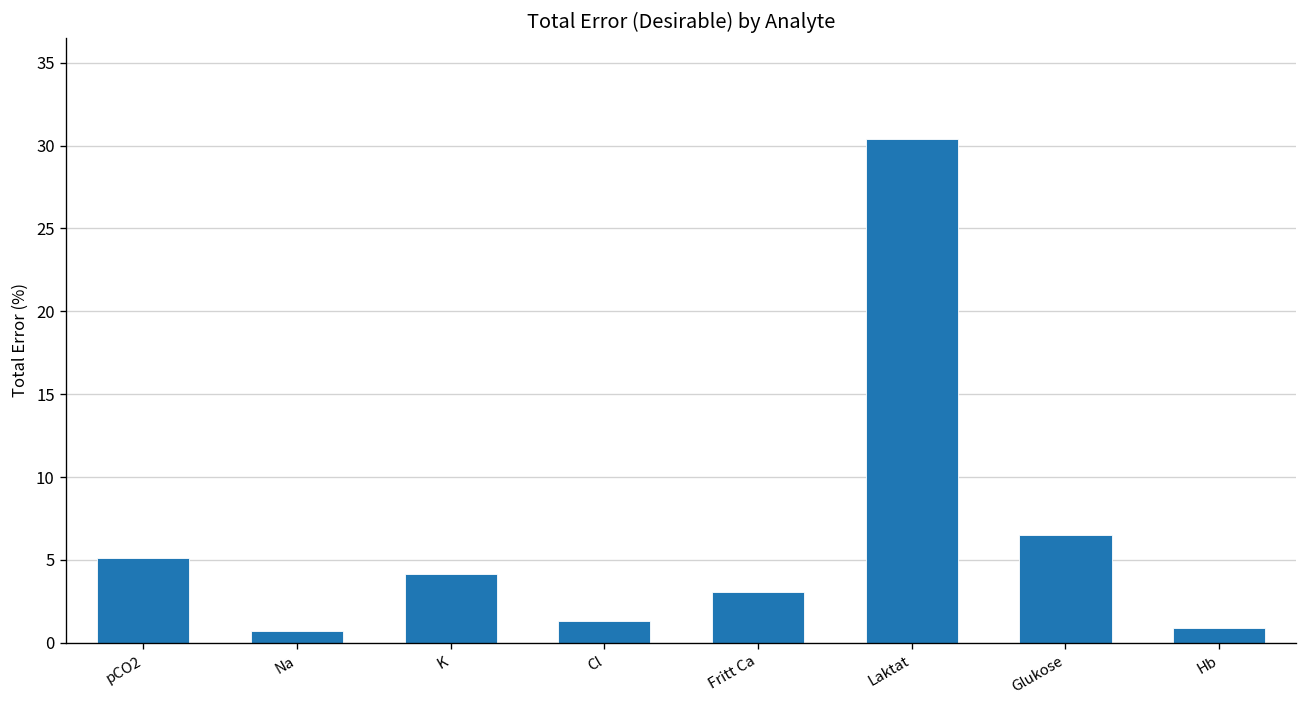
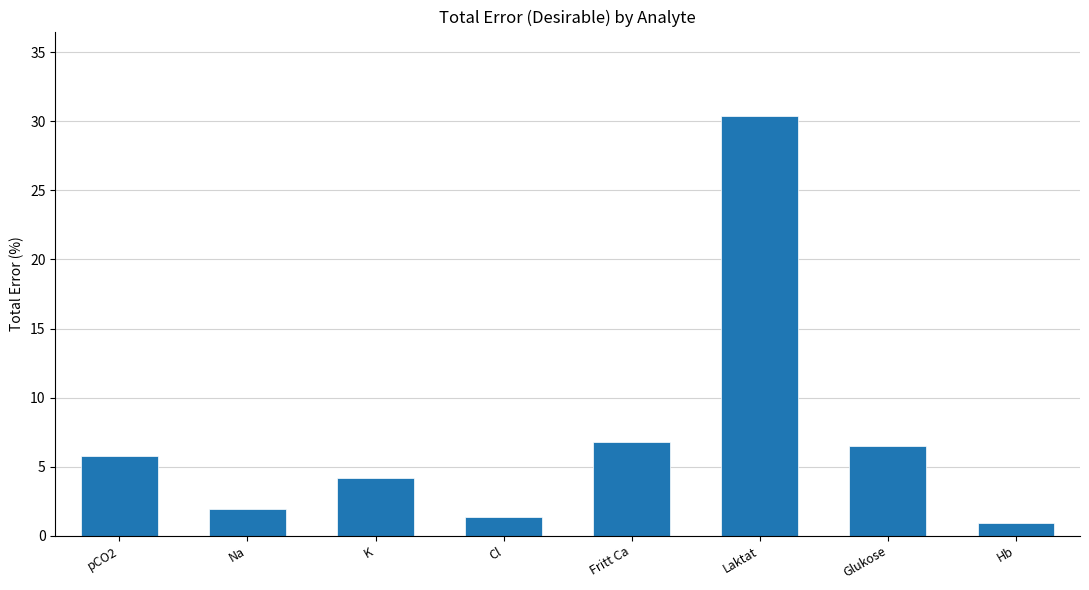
pCO2: 5.1 -> 5.7
Na: 0.7 -> 2.0
Fritt Ca: 3.1 -> 6.8
